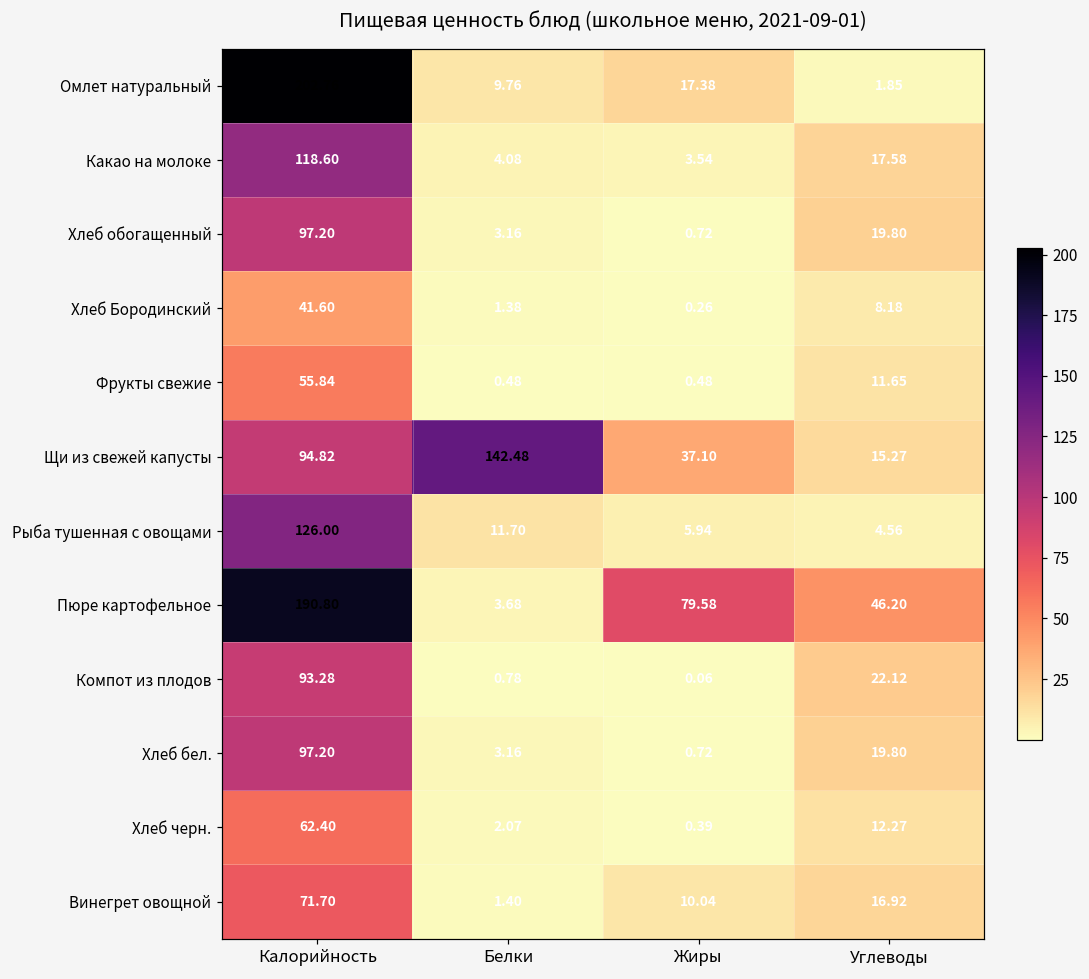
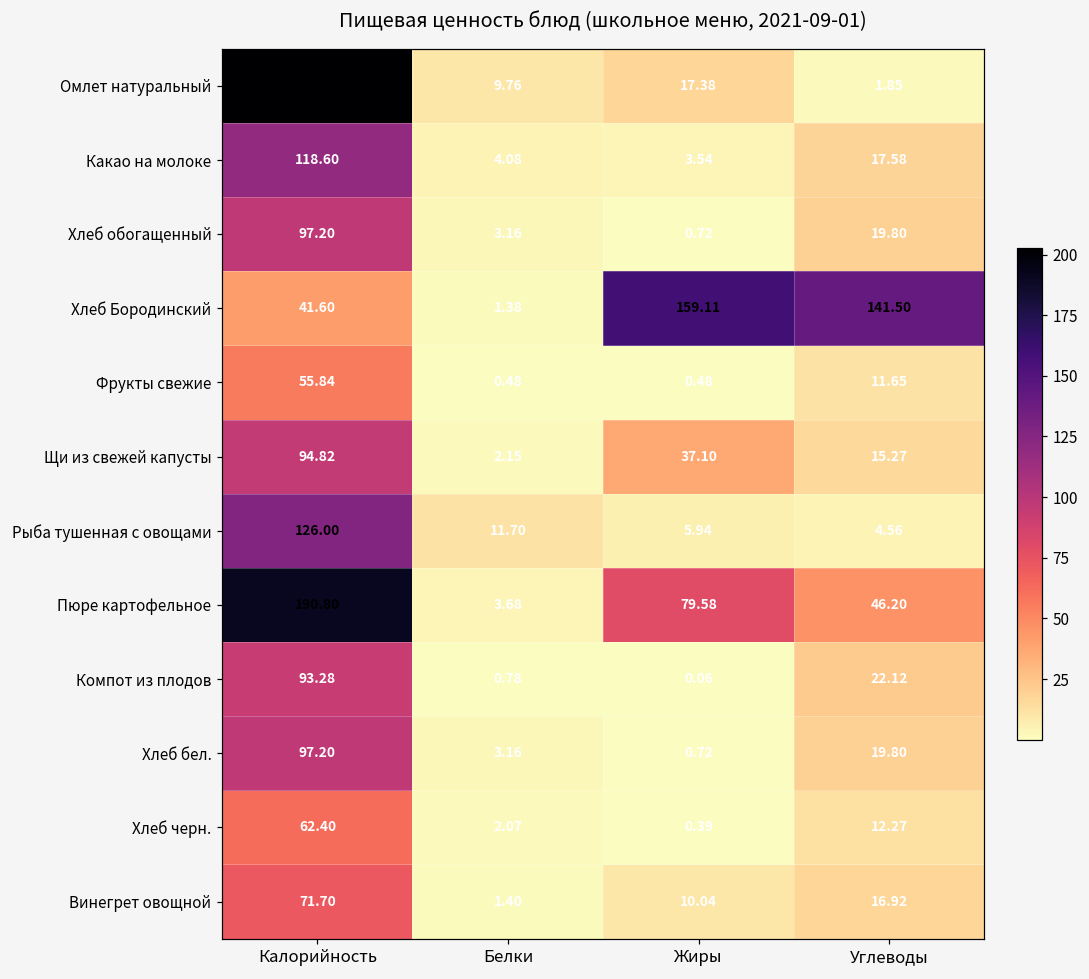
Хлеб Бородинский, Жиры: 0.26 -> 159.11
Хлеб Бородинский, Углеводы: 8.18 -> 141.50
Щи из свежей капусты, Белки: 142.48 -> 2.15
